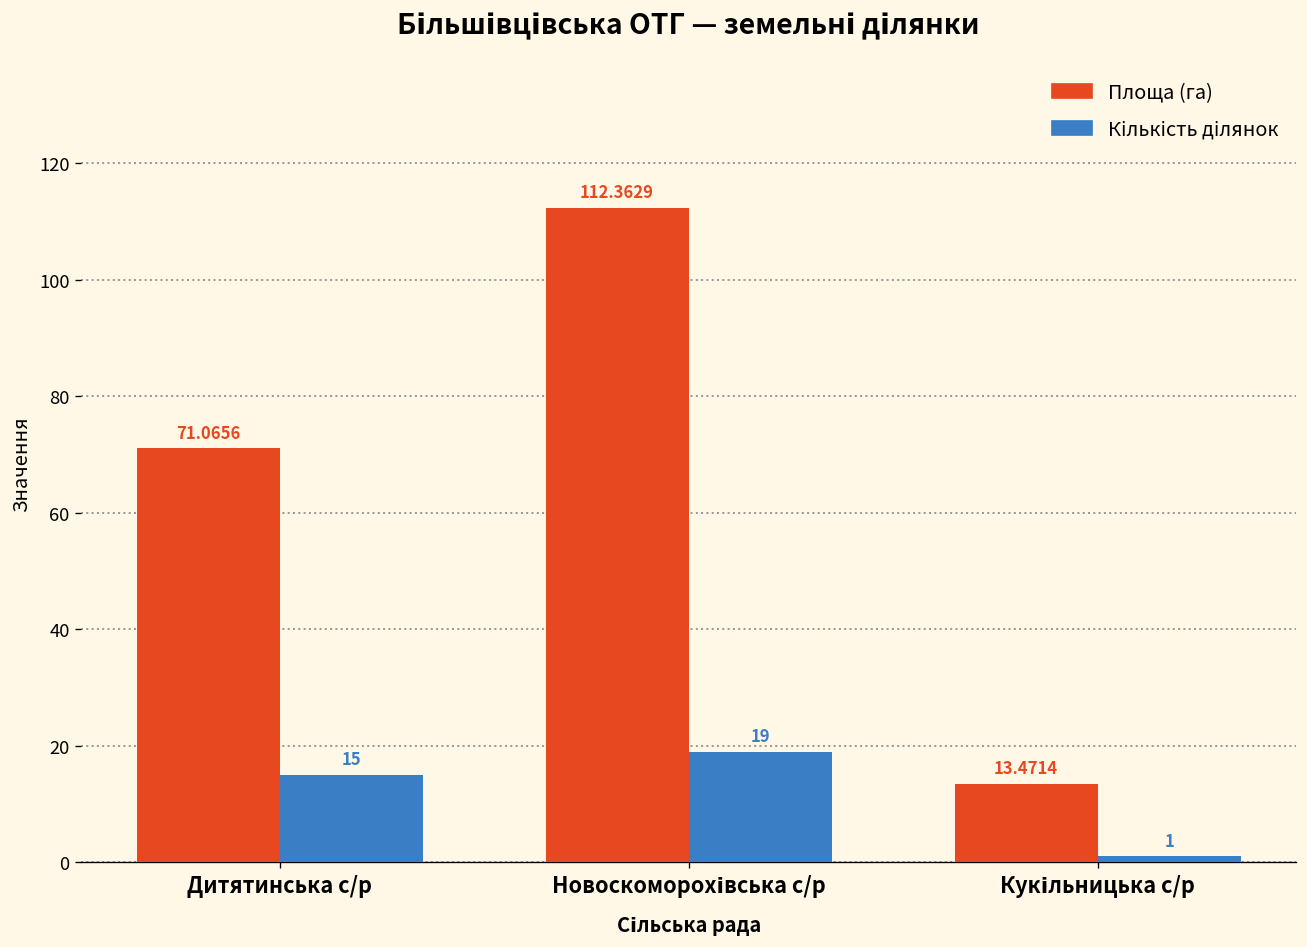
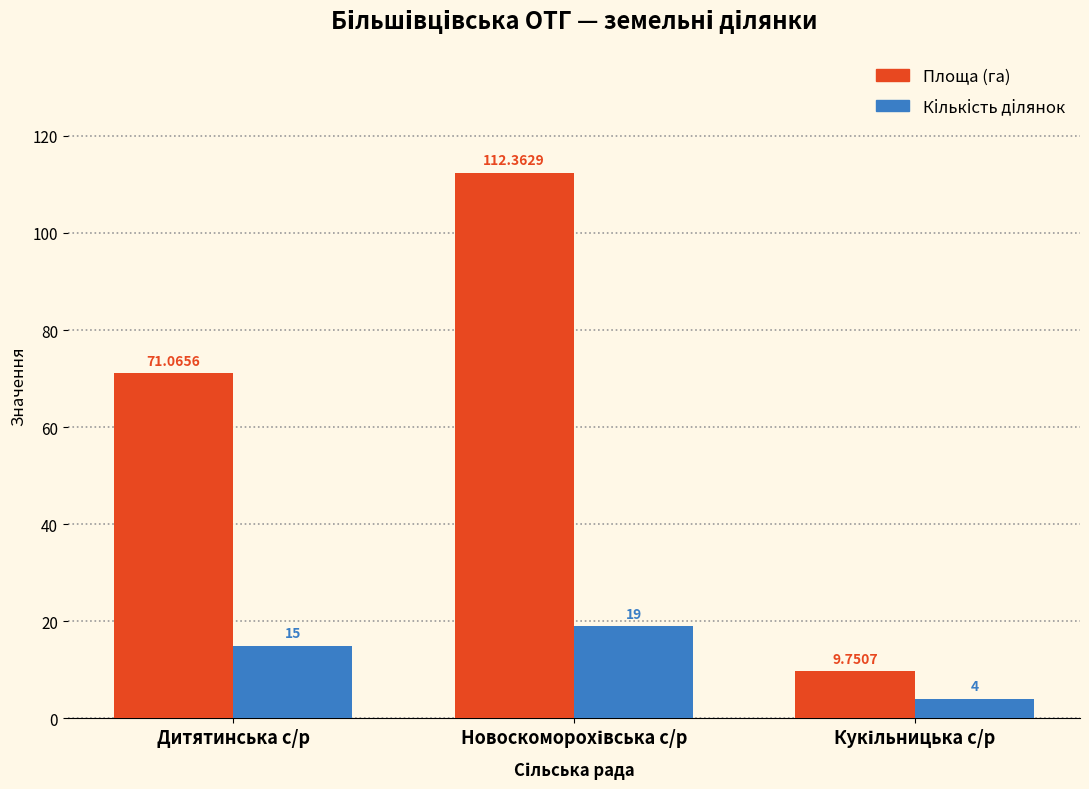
Площа (га), Кукільницька с/р: 13.4714 -> 9.7507
Кількість ділянок, Кукільницька с/р: 1 -> 4
